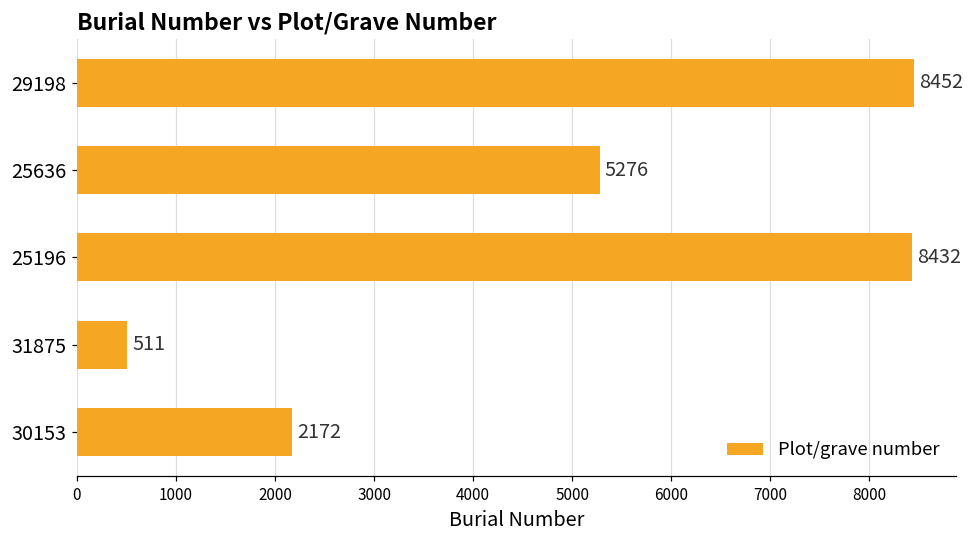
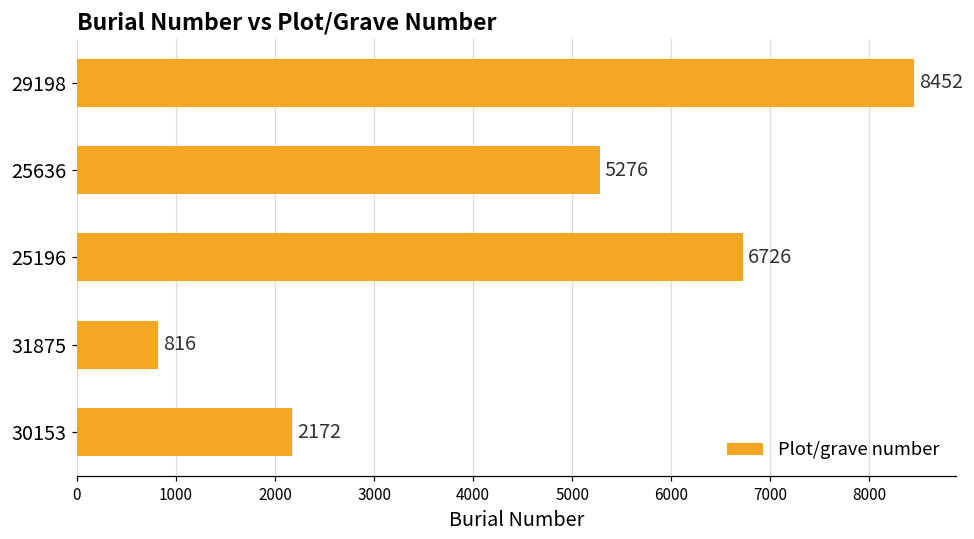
25196: 8432 -> 6726
31875: 511 -> 816
